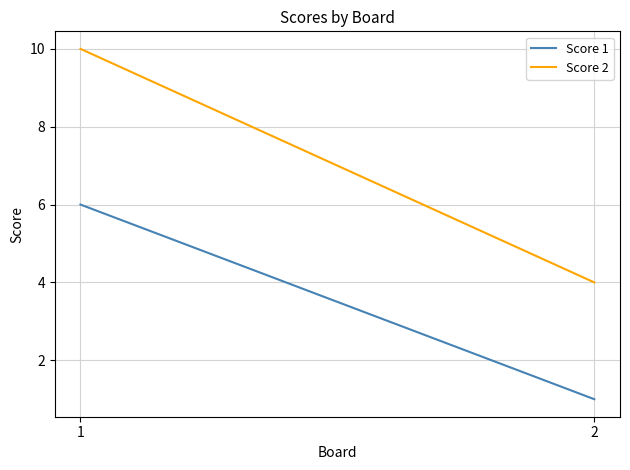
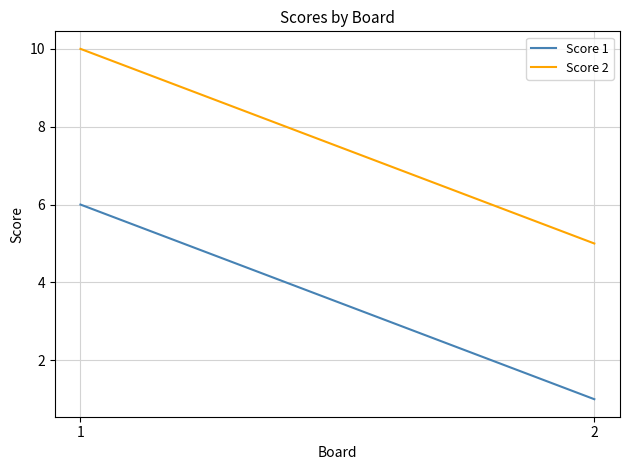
Score 2, 2: 4 -> 5
